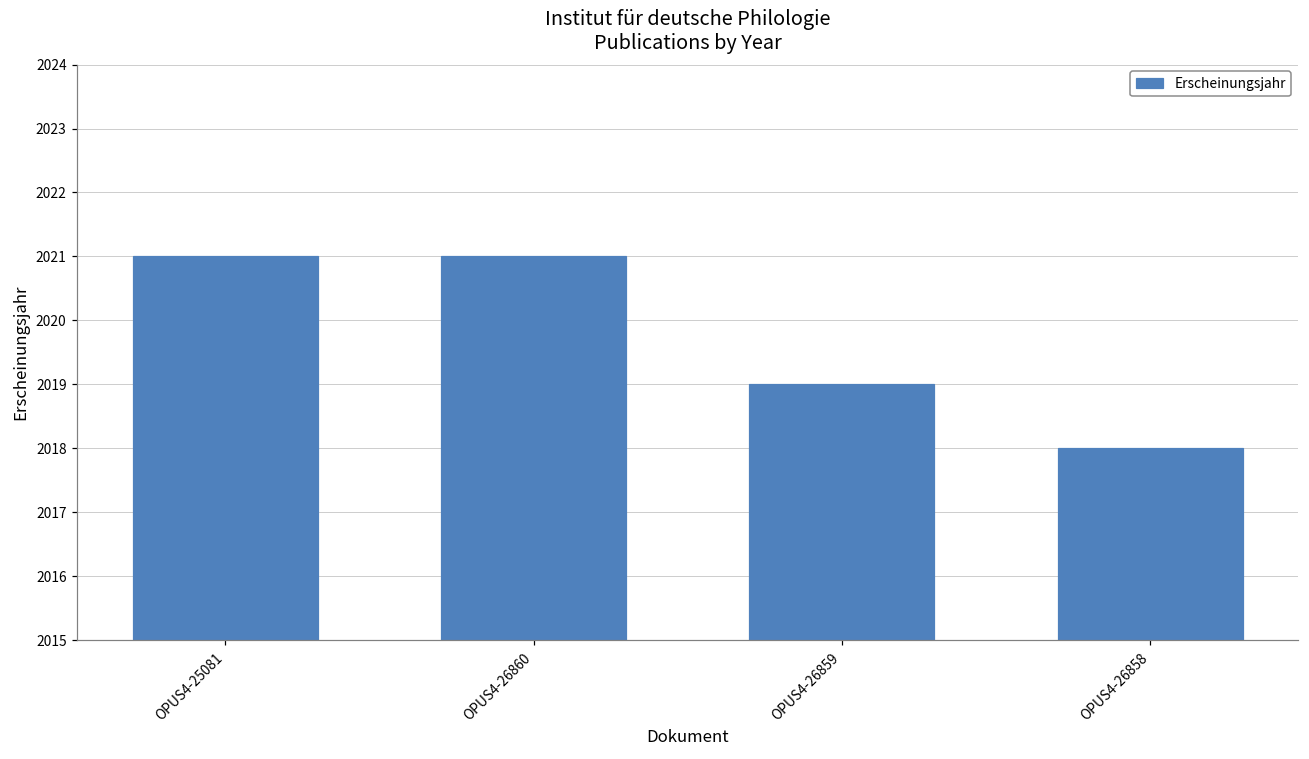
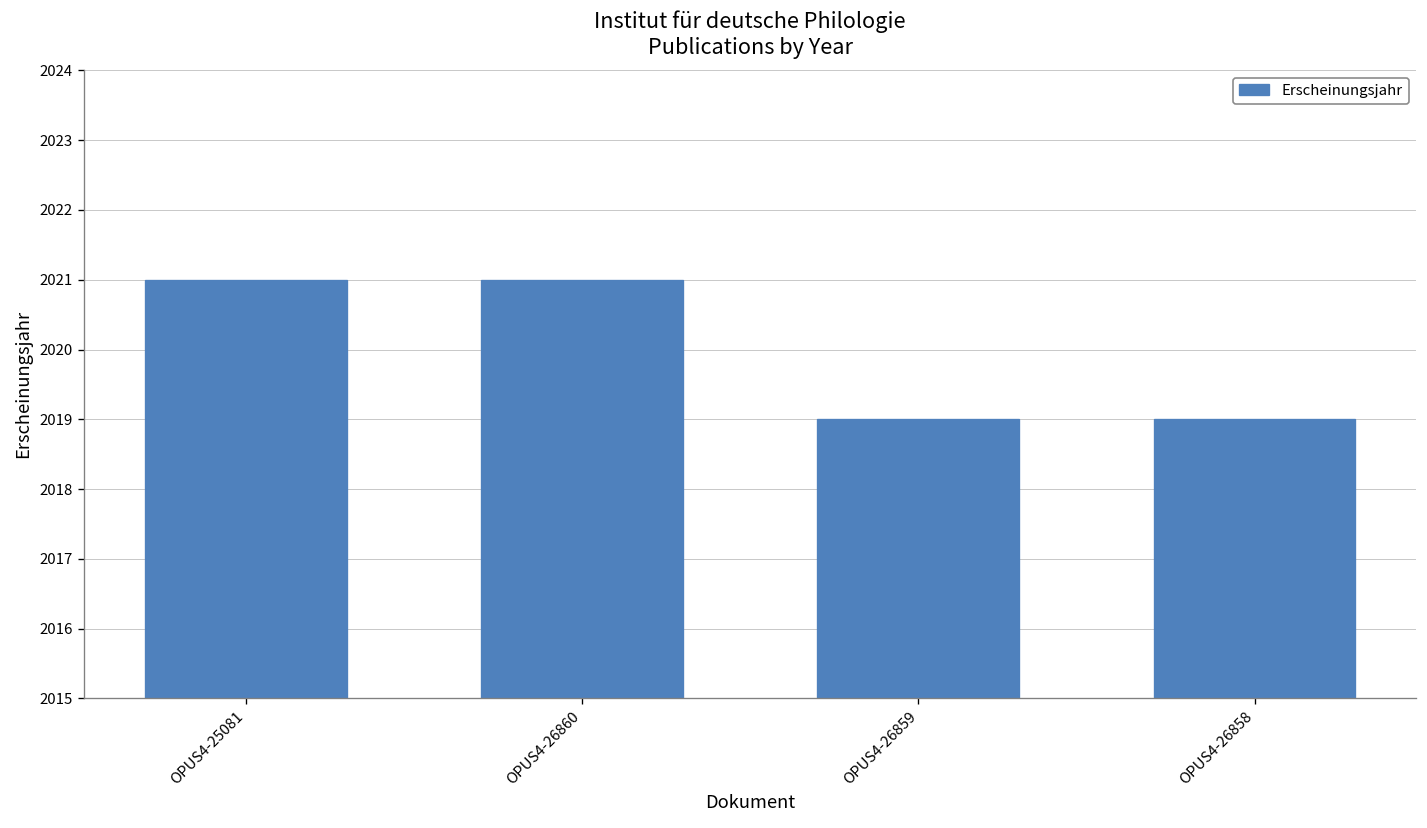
OPUS4-26858: 2018 -> 2019
